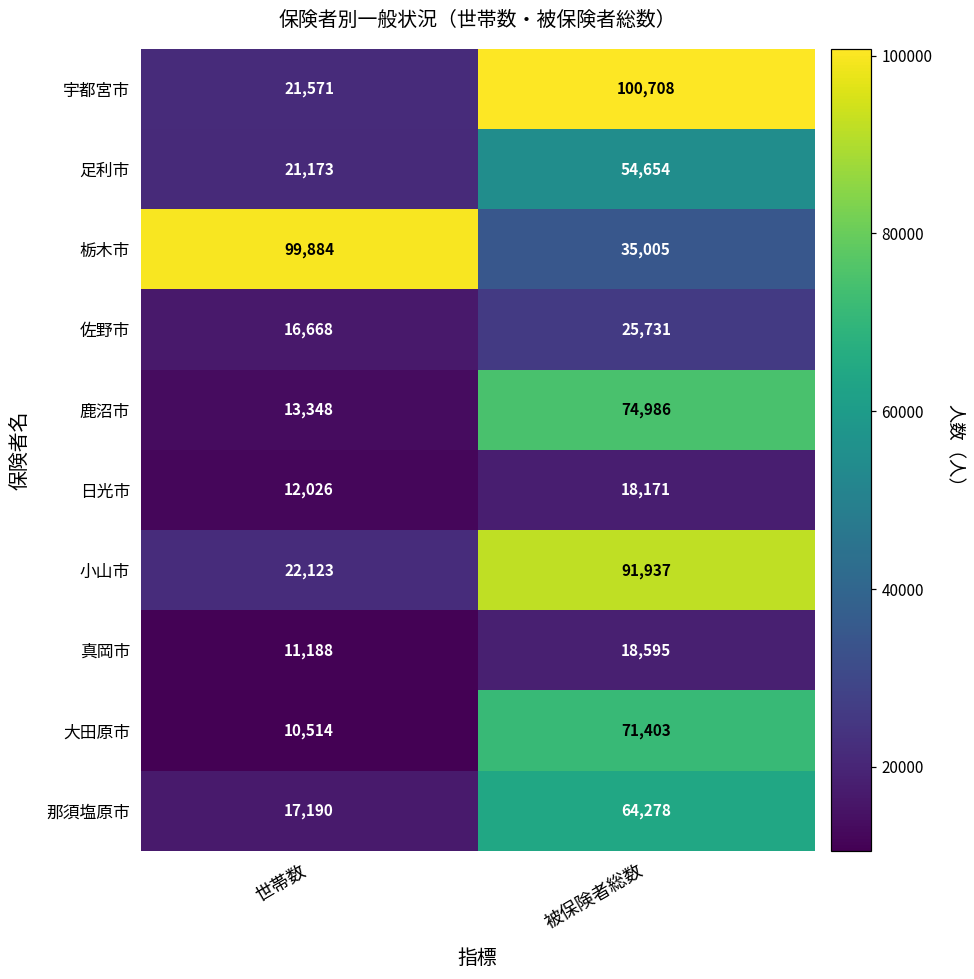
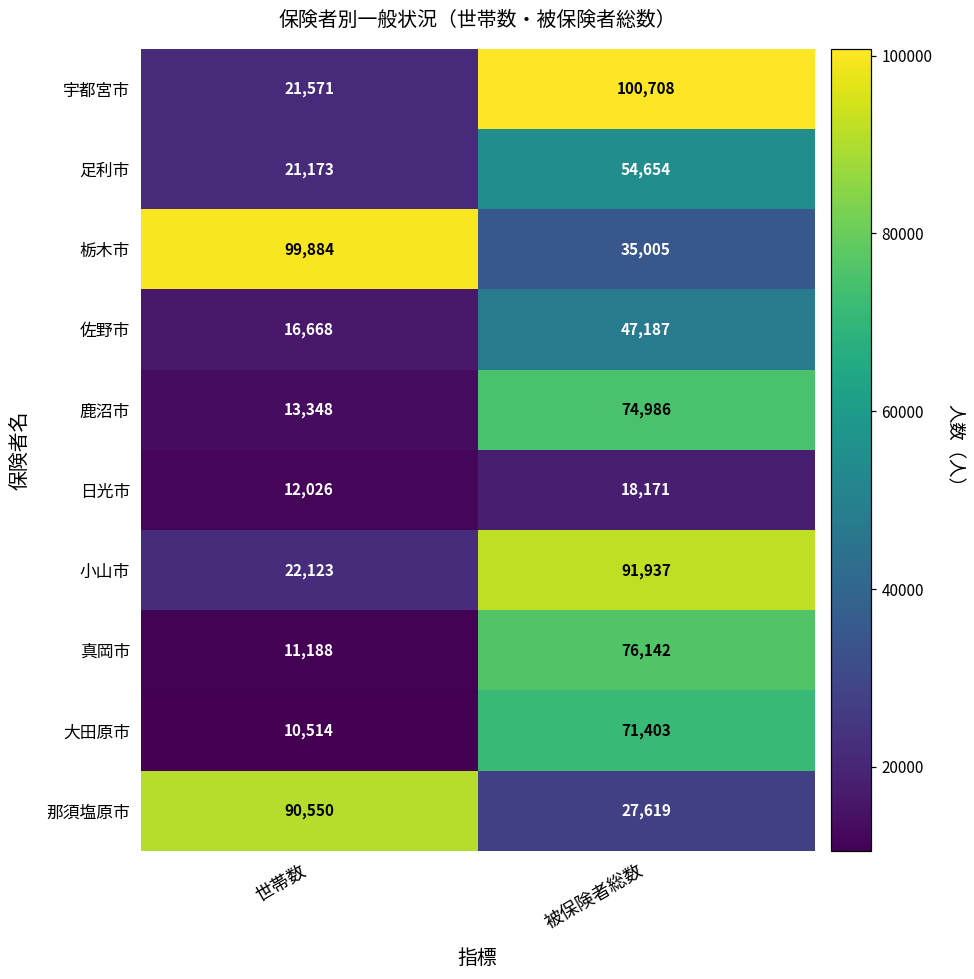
佐野市, 被保険者総数: 25,731 -> 47,187
真岡市, 被保険者総数: 18,595 -> 76,142
那須塩原市, 世帯数: 17,190 -> 90,550
那須塩原市, 被保険者総数: 64,278 -> 27,619
